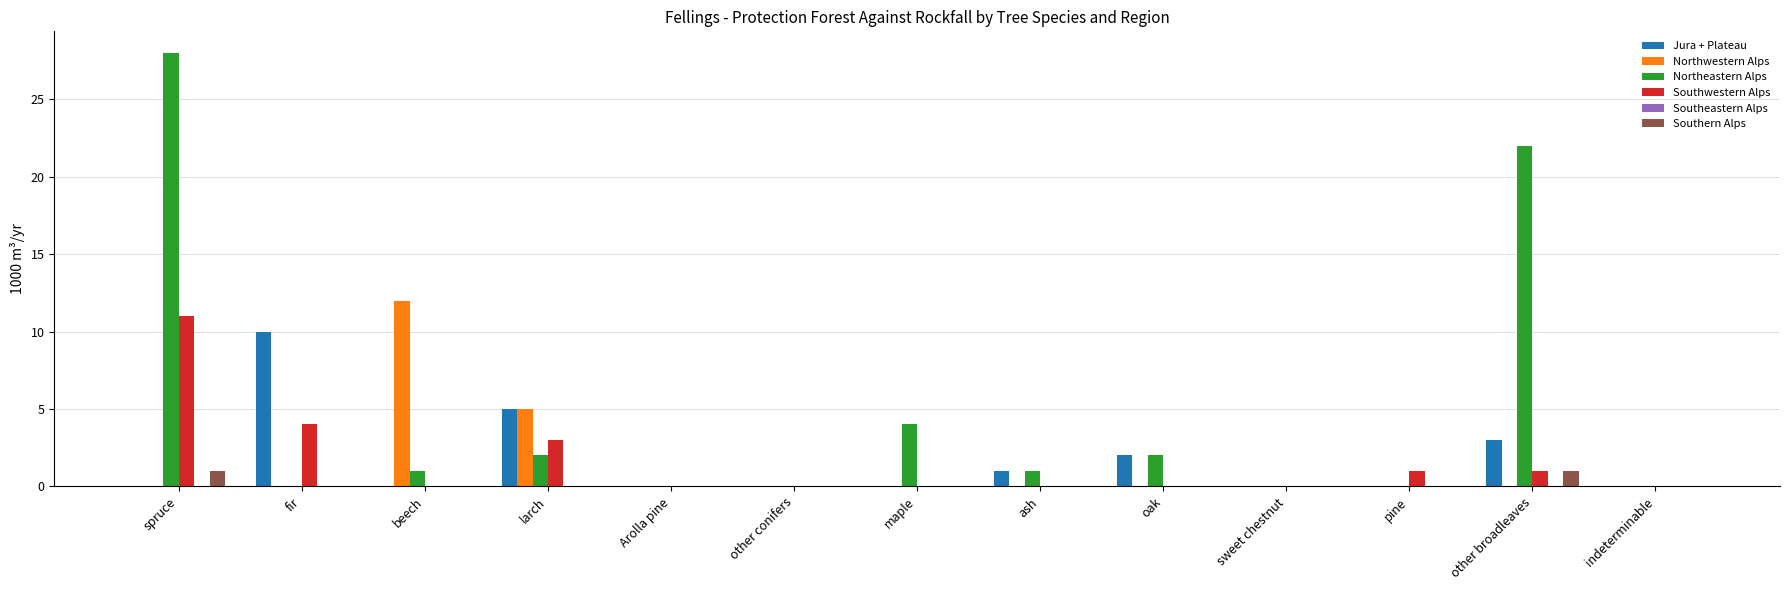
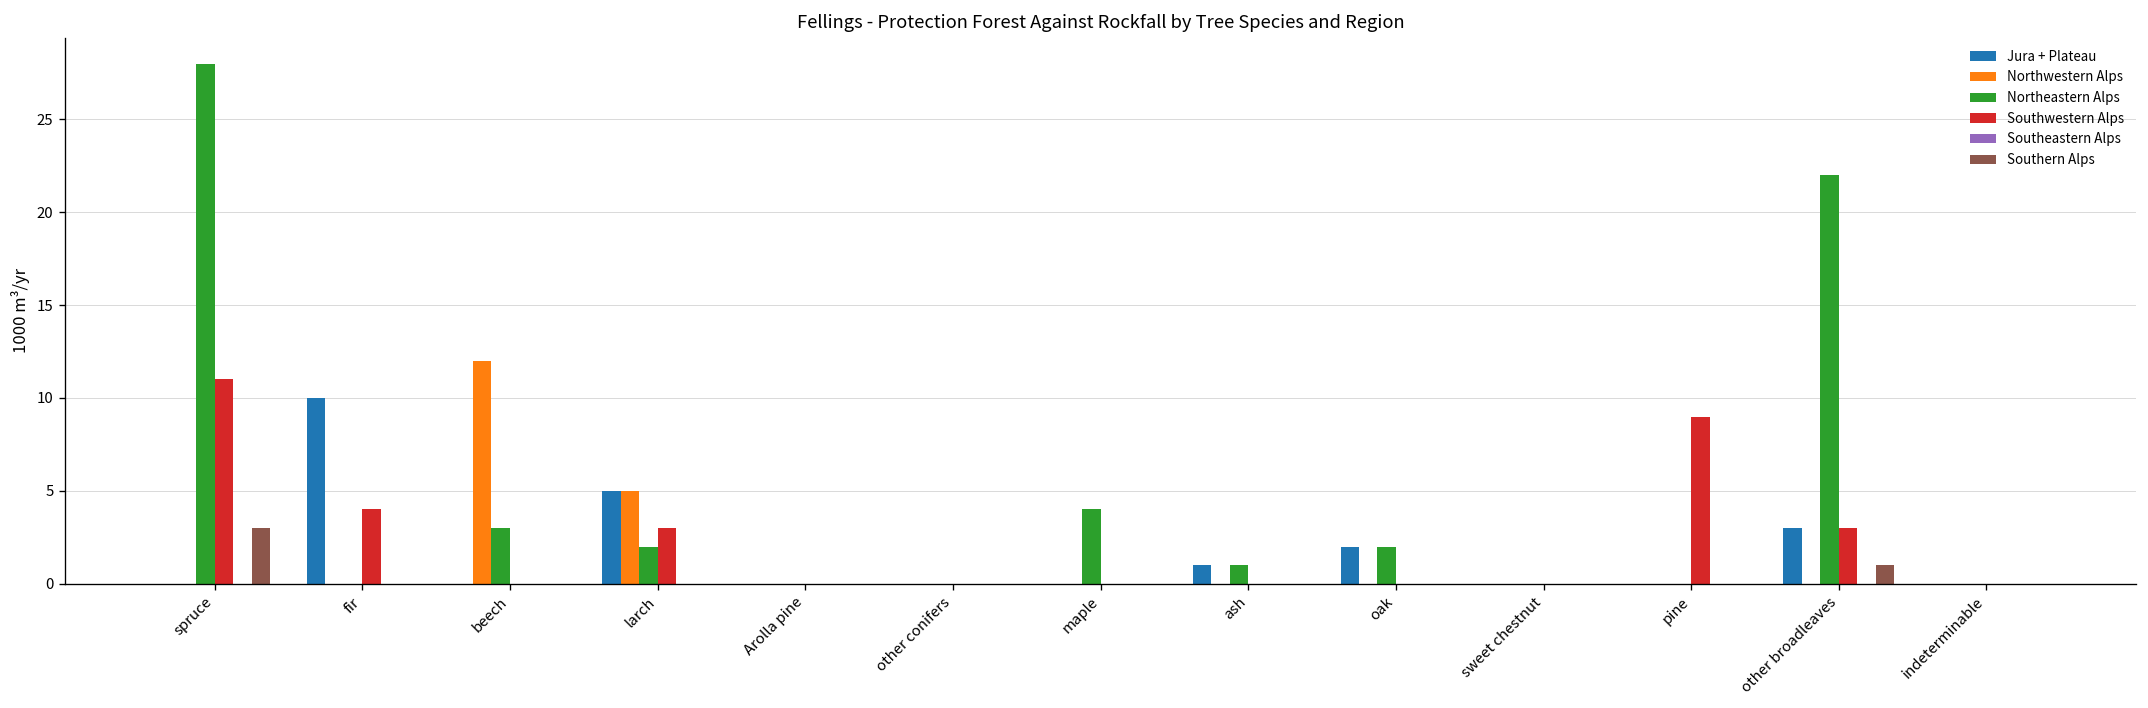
Southern Alps, spruce: 1 -> 3
Northeastern Alps, beech: 1 -> 3
Southwestern Alps, pine: 1 -> 9
Southwestern Alps, other broadleaves: 1 -> 3
